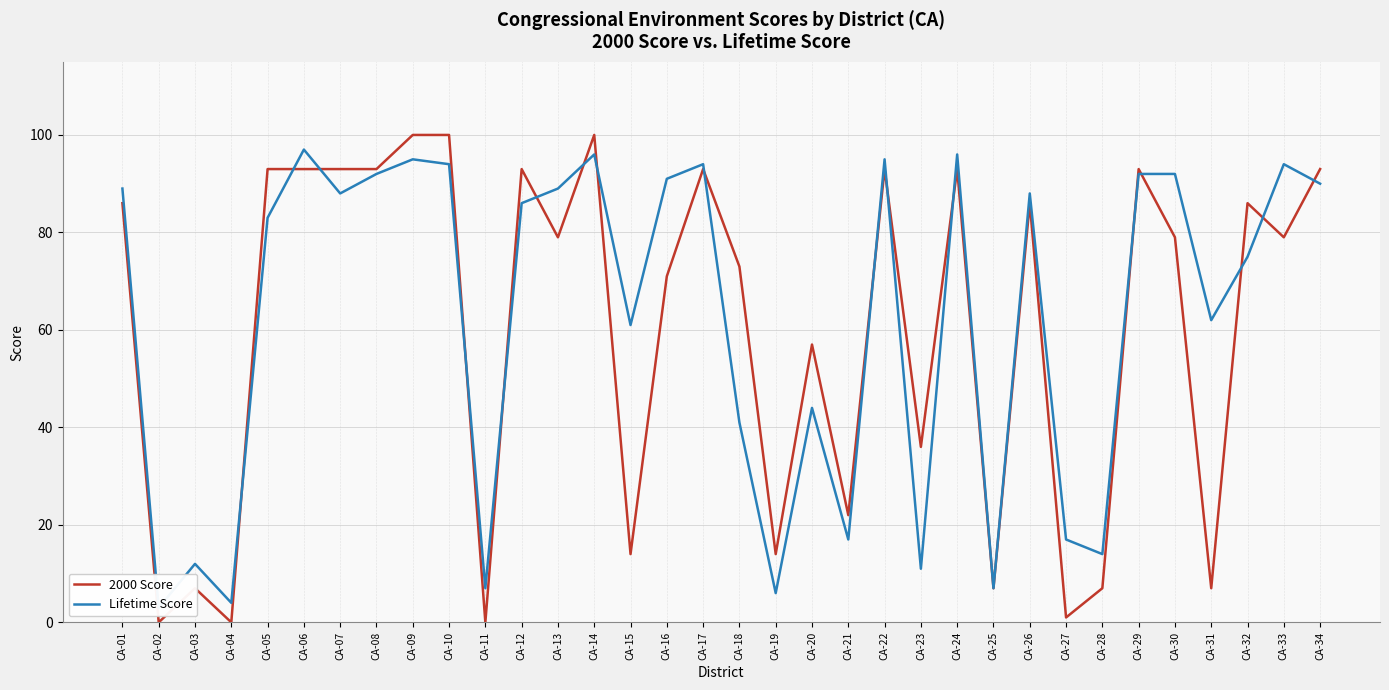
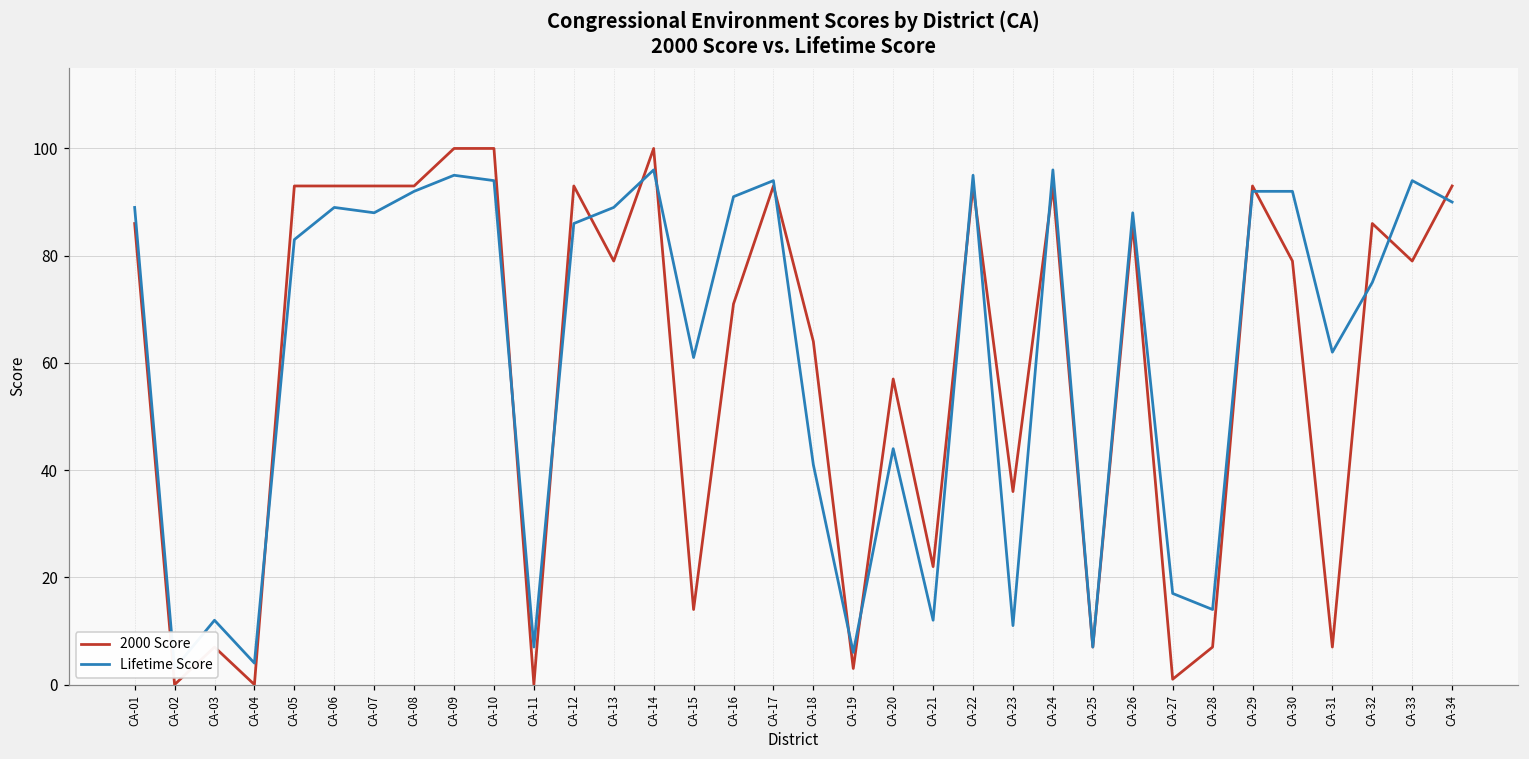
Lifetime Score, CA-06: 97 -> 89
2000 Score, CA-18: 73 -> 64
2000 Score, CA-19: 14 -> 3
Lifetime Score, CA-21: 17 -> 12
